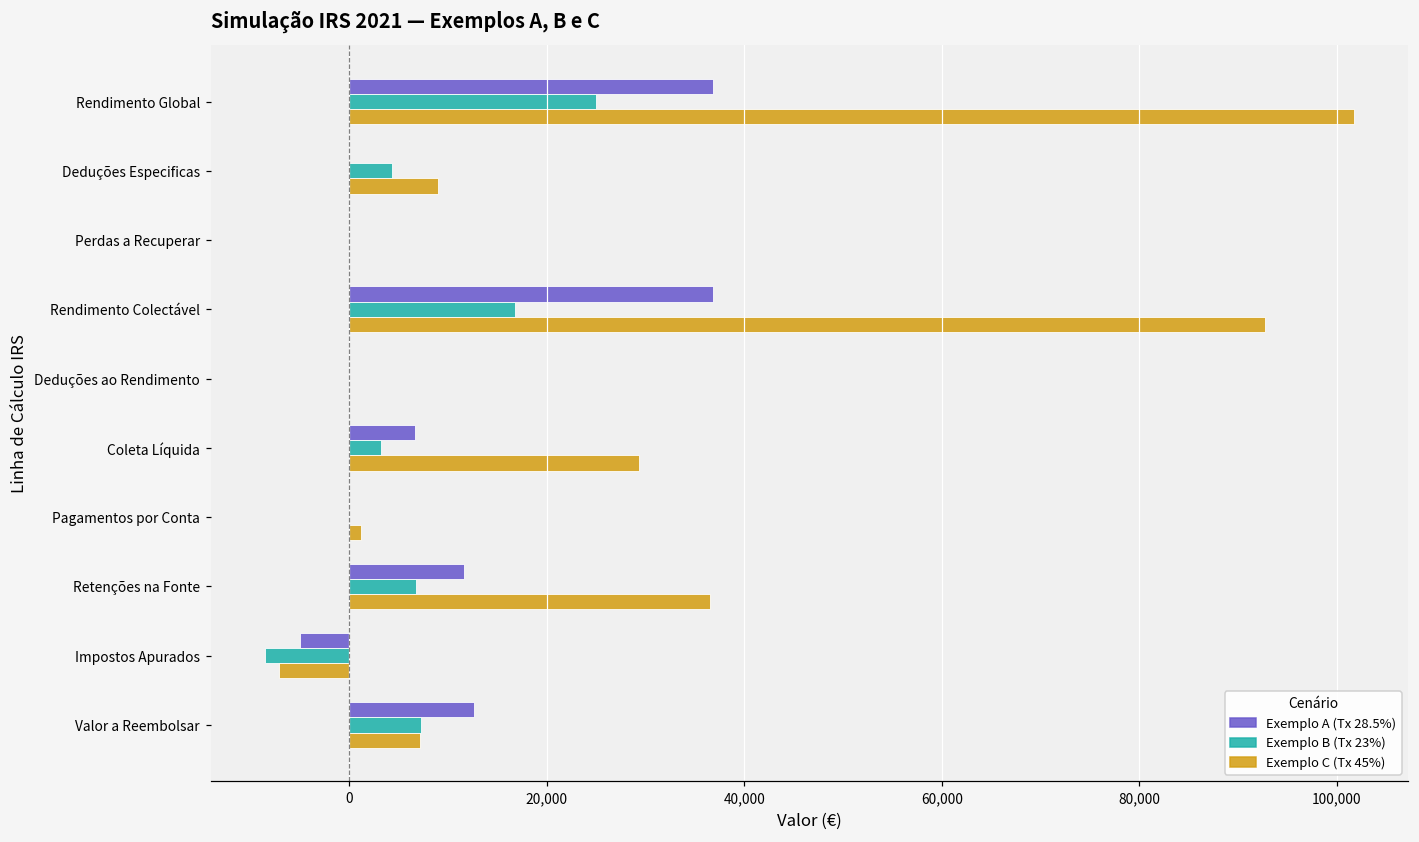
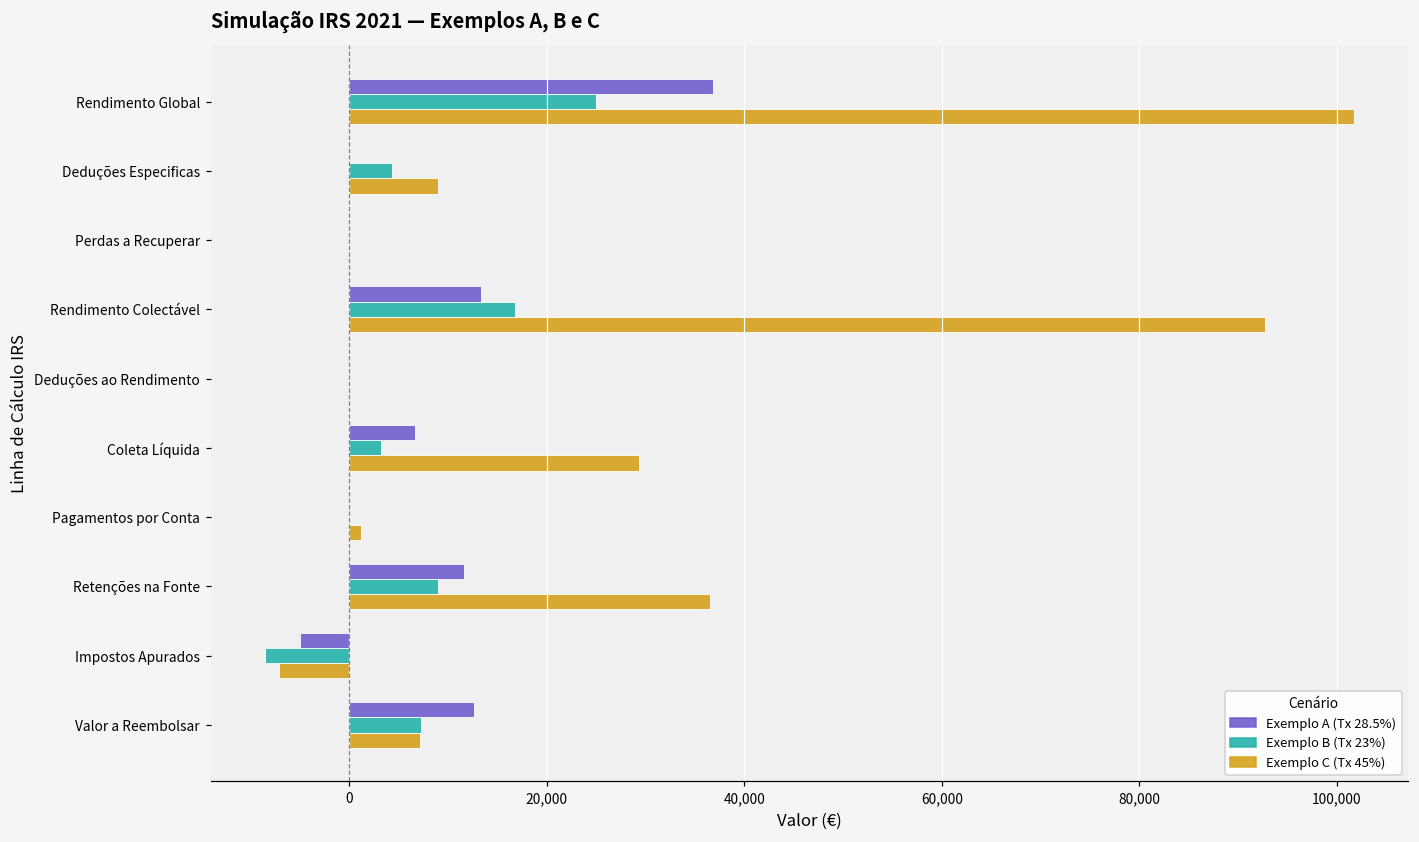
Exemplo A (Tx 28.5%), Rendimento Colectável: 37,000 -> 13,000
Exemplo B (Tx 23%), Retenções na Fonte: 7,000 -> 9,000
